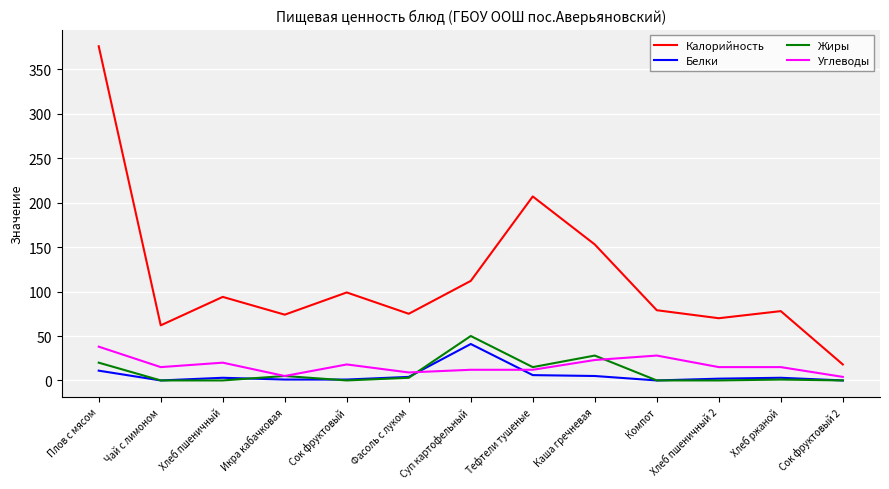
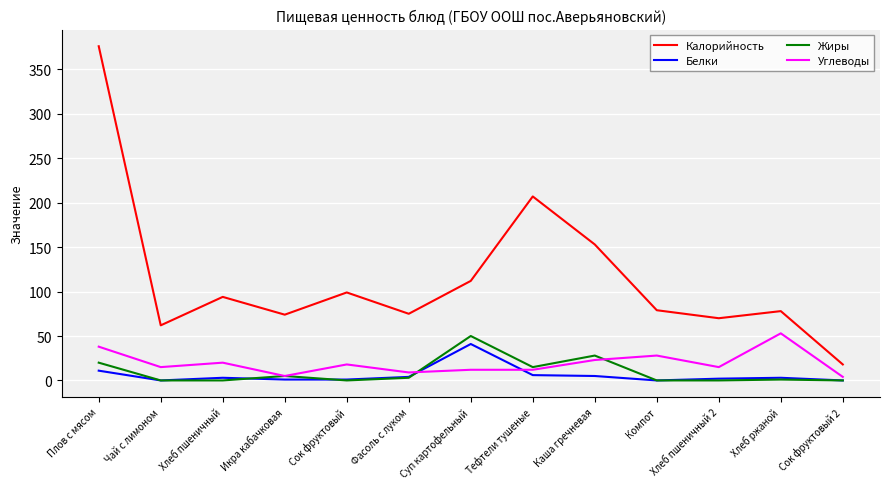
Углеводы, Хлеб ржаной: 20 -> 50
